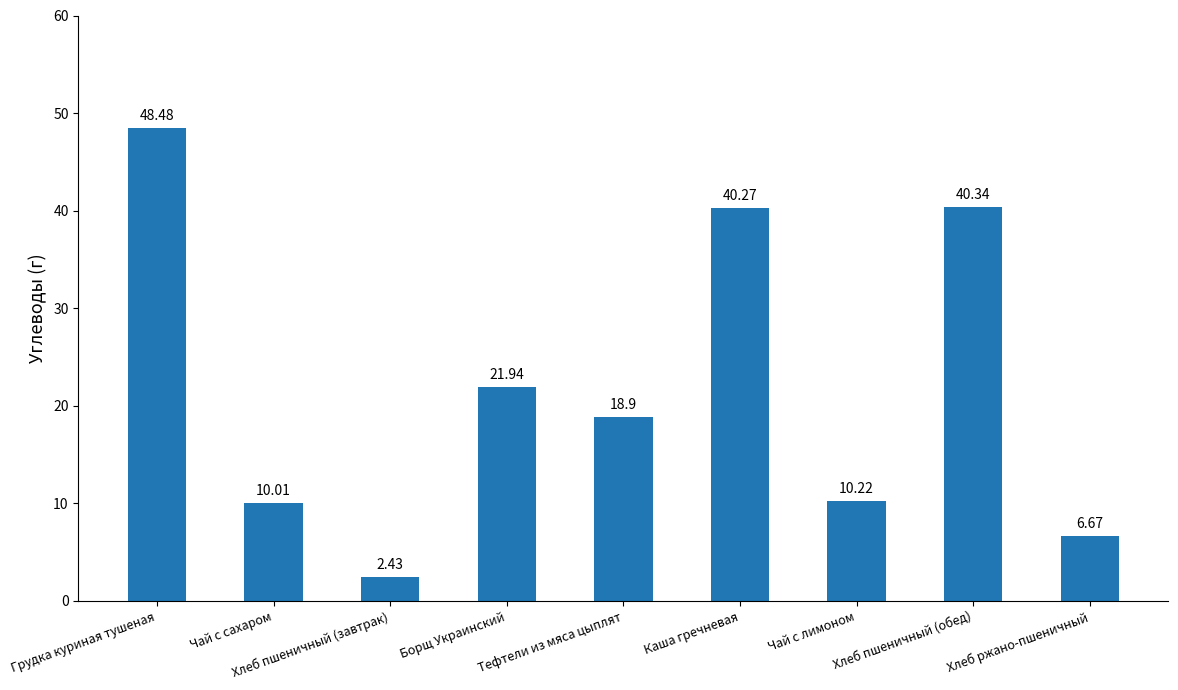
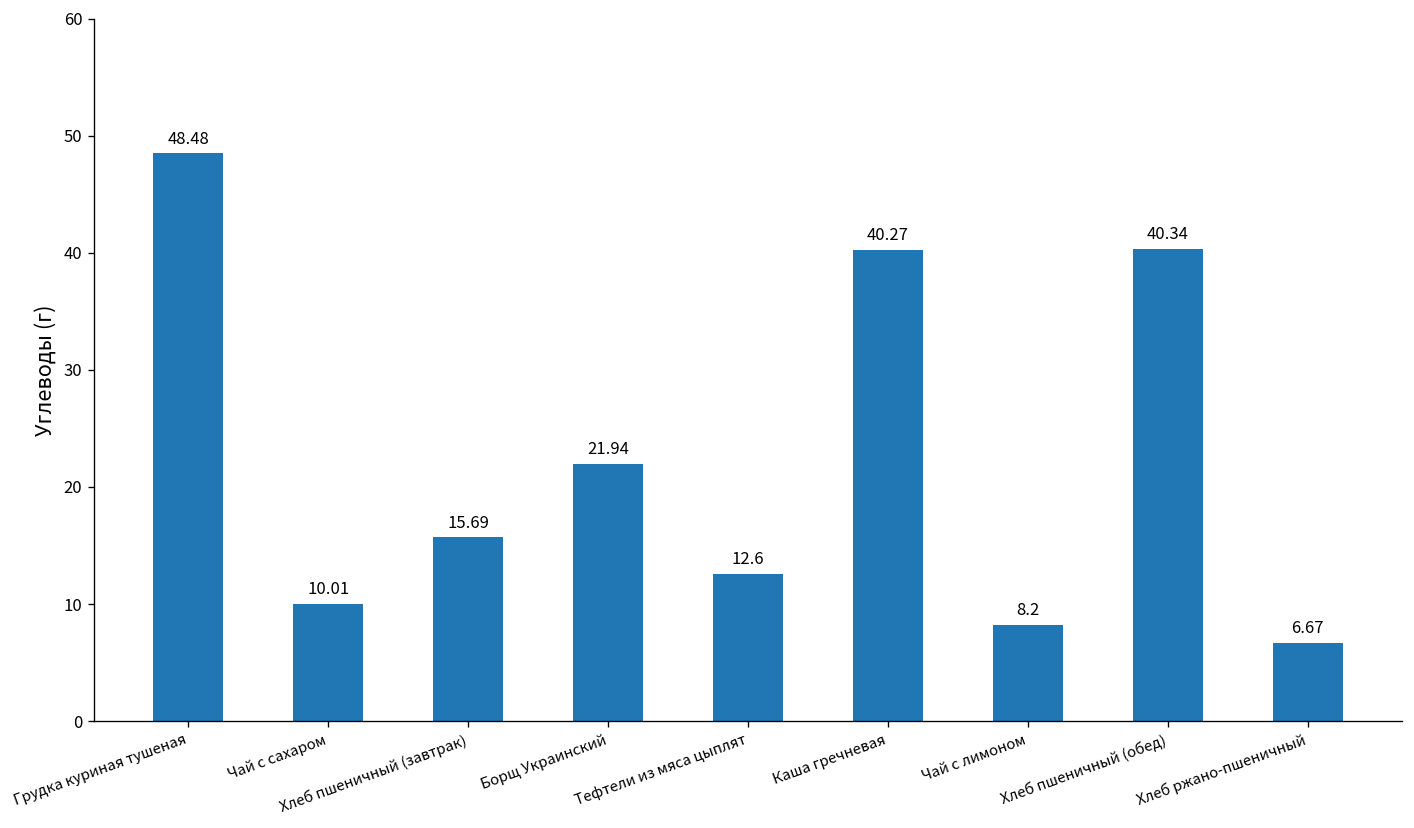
Хлеб пшеничный (завтрак): 2.43 -> 15.69
Тефтели из мяса цыплят: 18.9 -> 12.6
Чай с лимоном: 10.22 -> 8.2
